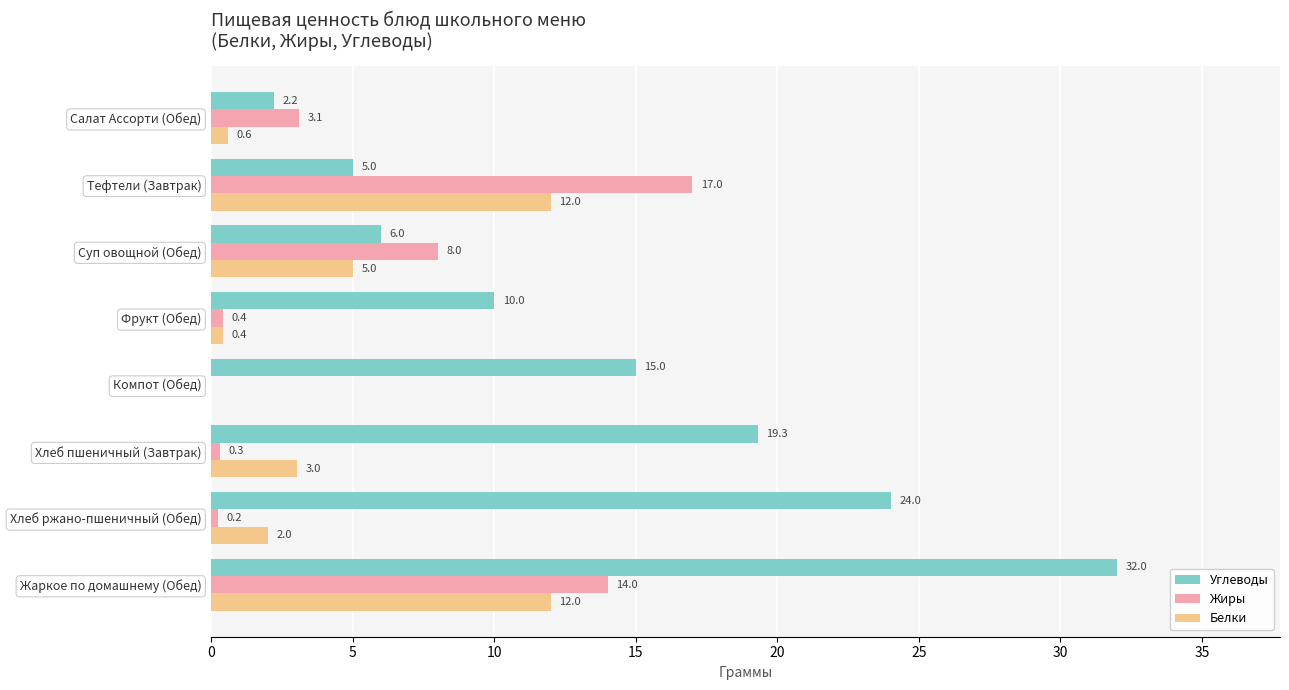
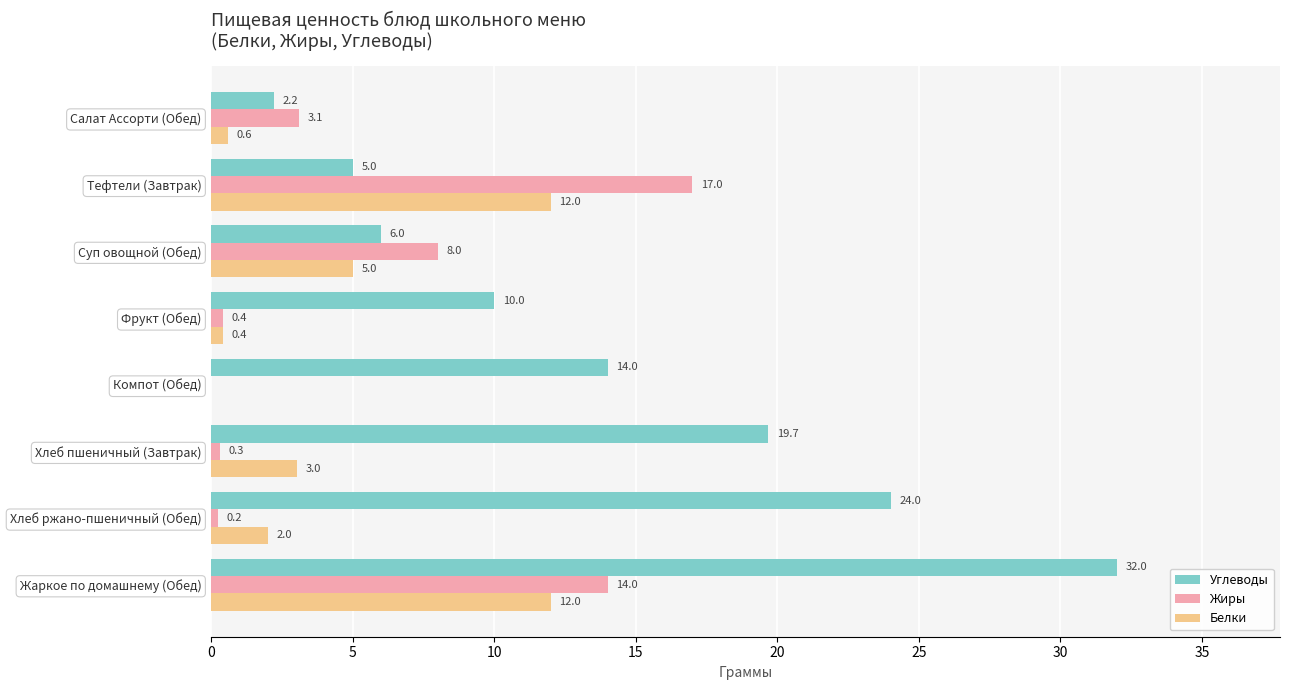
Углеводы, Компот (Обед): 15.0 -> 14.0
Углеводы, Хлеб пшеничный (Завтрак): 19.3 -> 19.7
